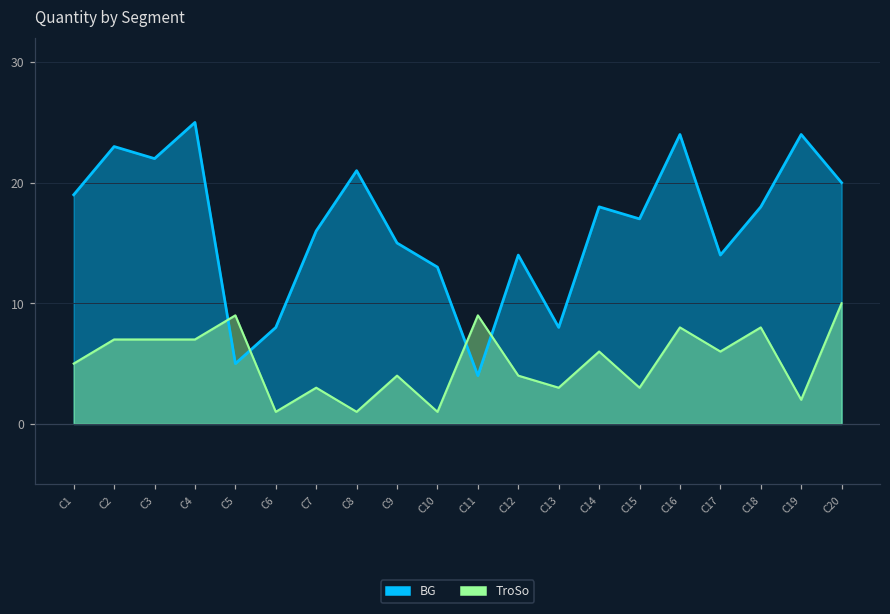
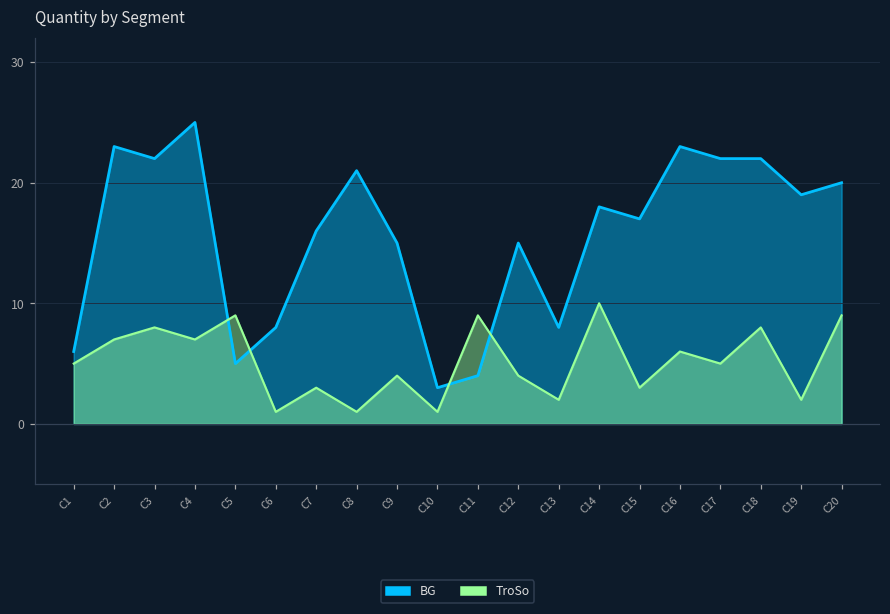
BG, C1: 19 -> 6
TroSo, C3: 7 -> 8
BG, C10: 13 -> 3
BG, C12: 14 -> 15
TroSo, C13: 3 -> 2
TroSo, C14: 6 -> 10
BG, C16: 24 -> 23
TroSo, C16: 8 -> 6
BG, C17: 14 -> 22
TroSo, C17: 6 -> 5
BG, C18: 18 -> 22
BG, C19: 24 -> 19
TroSo, C20: 10 -> 9
